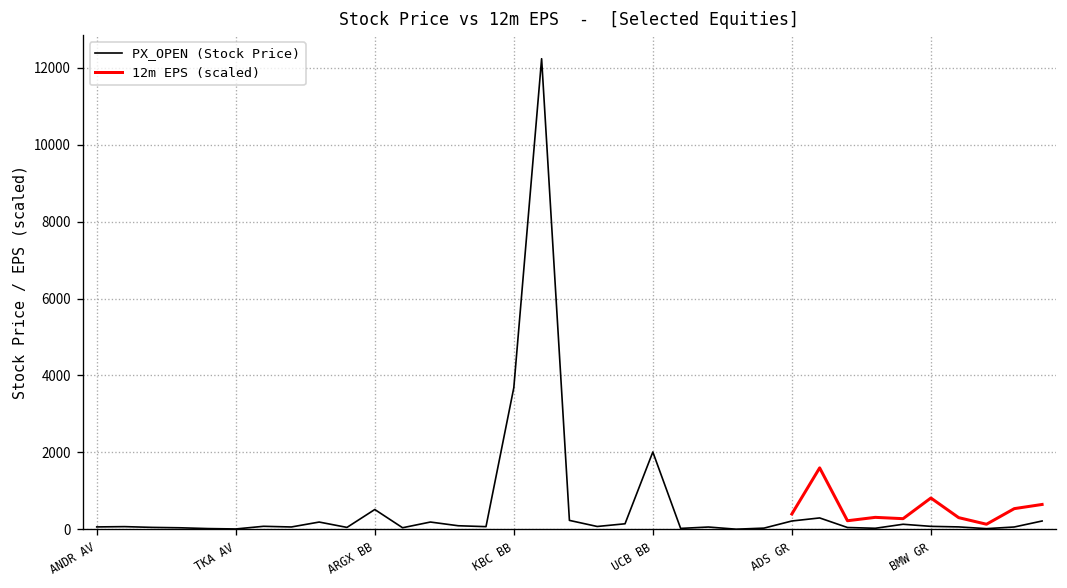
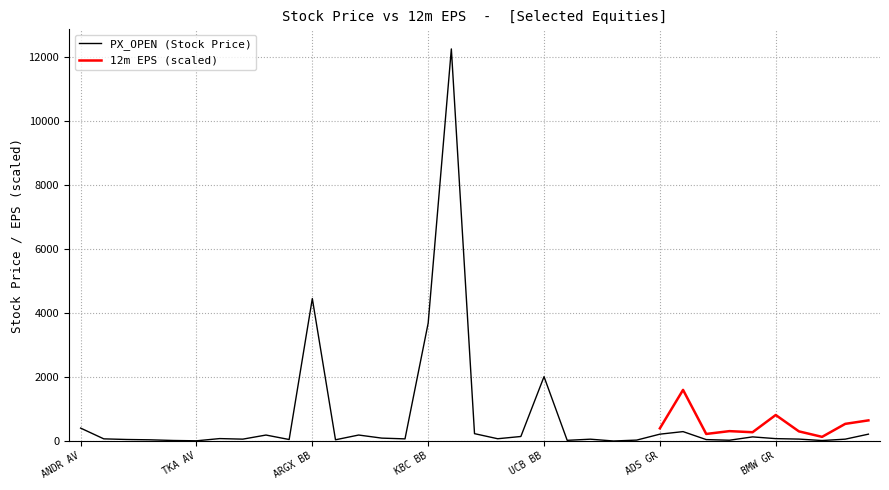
PX_OPEN (Stock Price), ANDR AV: 100 -> 400
PX_OPEN (Stock Price), ARGX BB: 500 -> 4400
